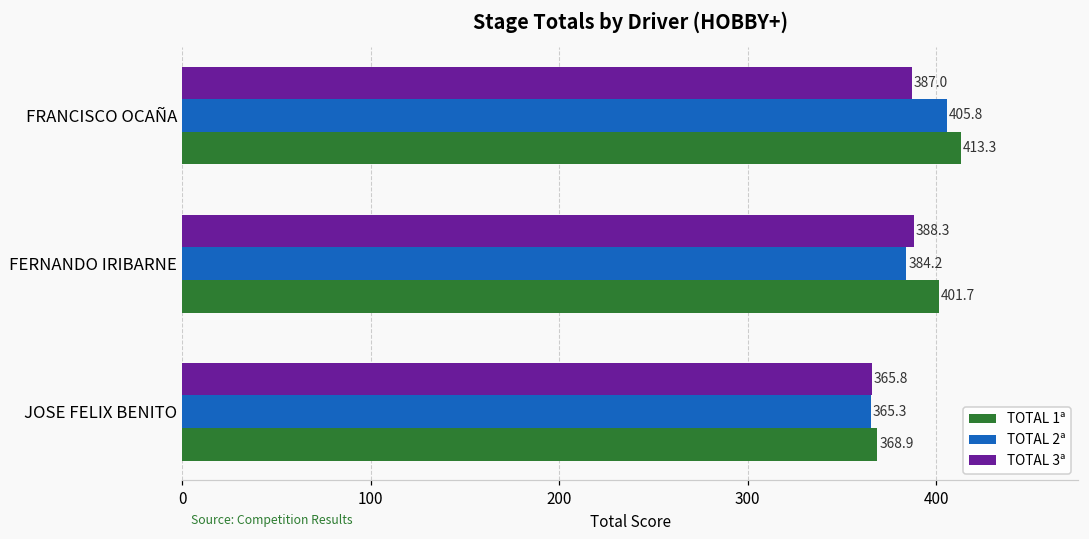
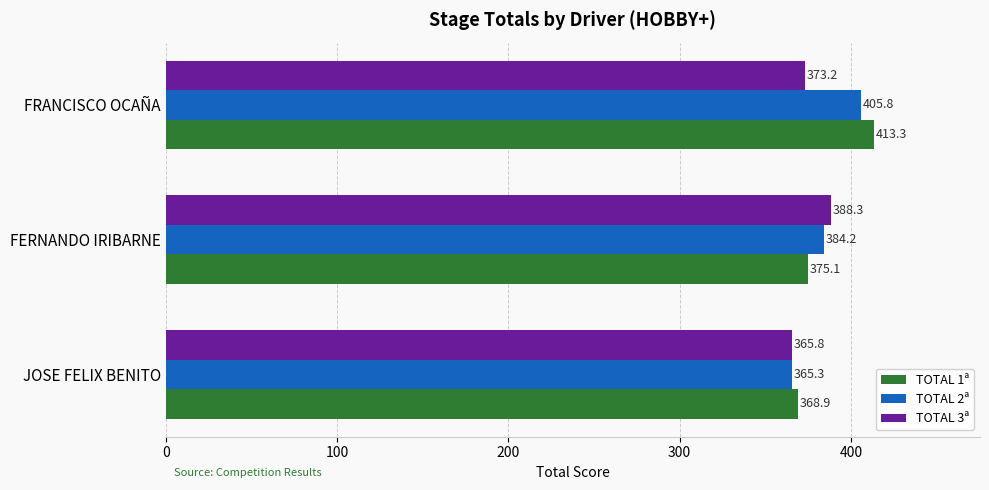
TOTAL 3ª, FRANCISCO OCAÑA: 387.0 -> 373.2
TOTAL 1ª, FERNANDO IRIBARNE: 401.7 -> 375.1
